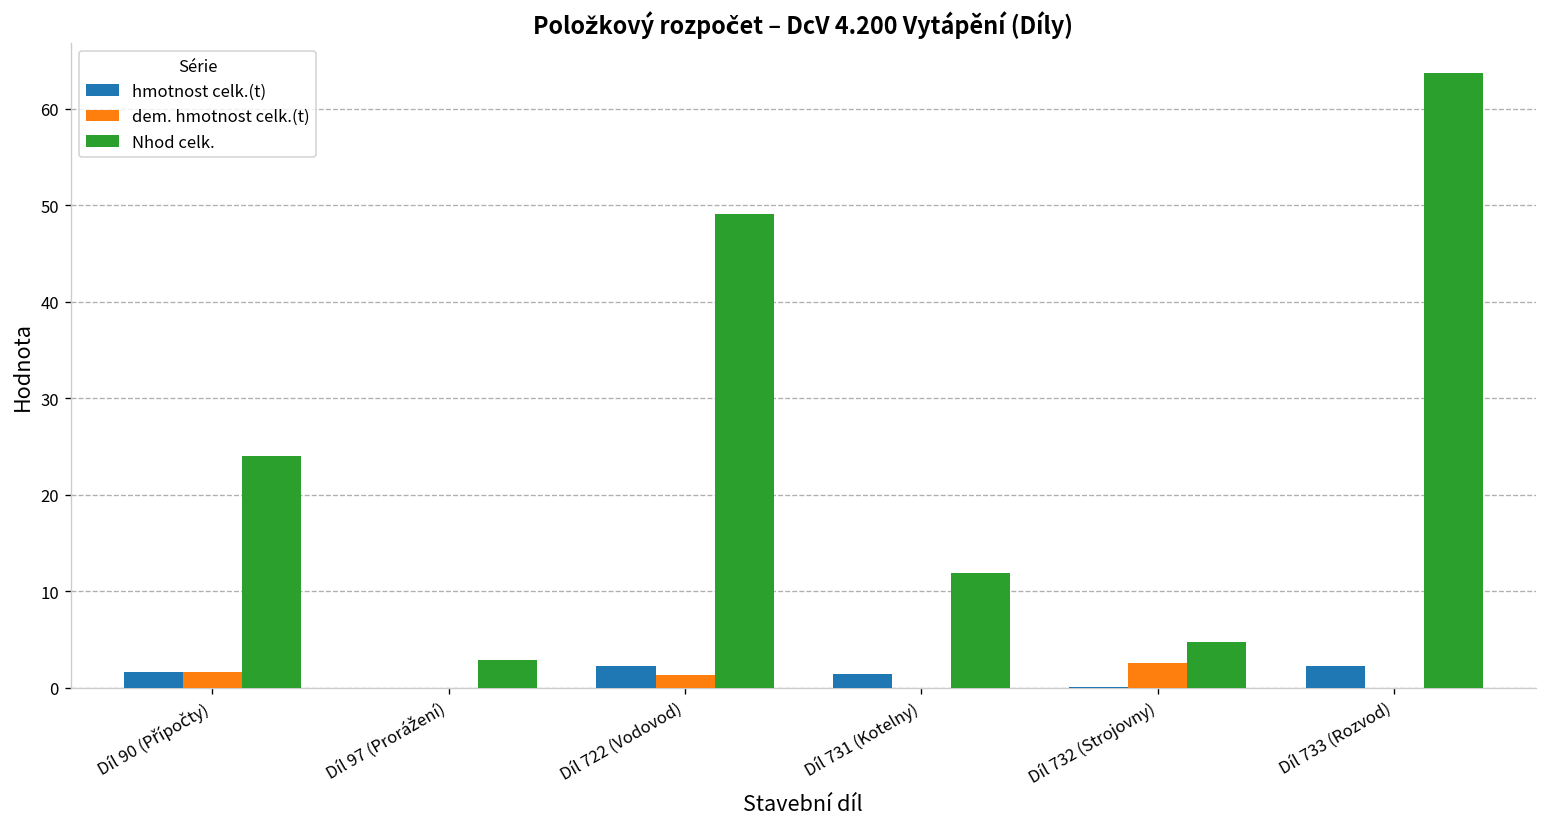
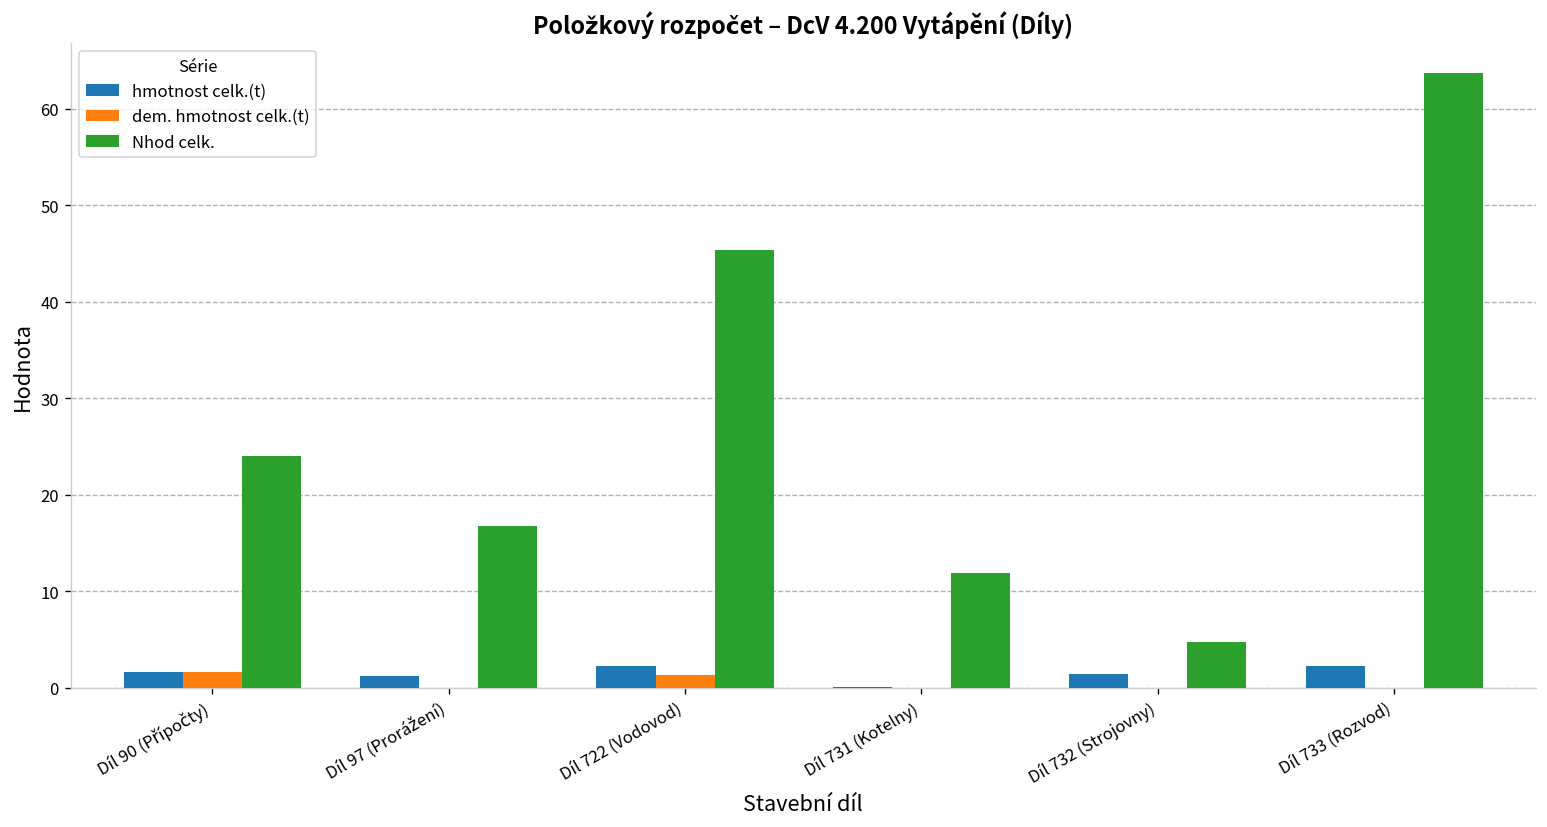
hmotnost celk.(t), Díl 97 (Prorážení): 0 -> 1
Nhod celk., Díl 97 (Prorážení): 3 -> 17
Nhod celk., Díl 722 (Vodovod): 49 -> 45
hmotnost celk.(t), Díl 731 (Kotelny): 1 -> 0
hmotnost celk.(t), Díl 732 (Strojovny): 0 -> 1
dem. hmotnost celk.(t), Díl 732 (Strojovny): 3 -> 0
